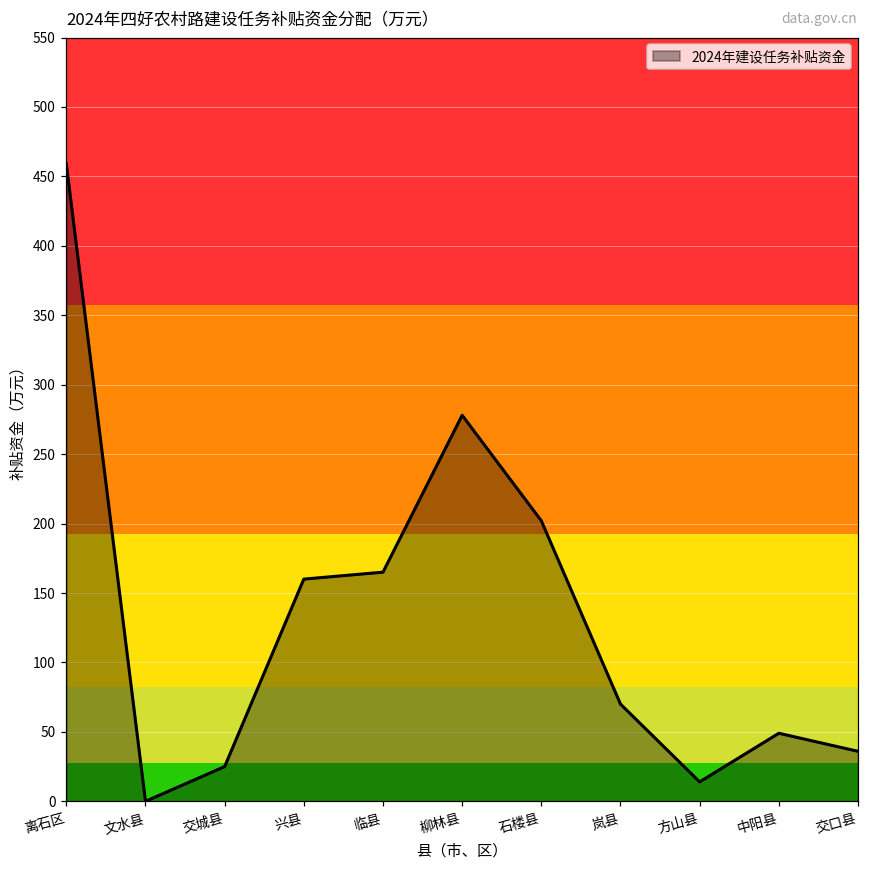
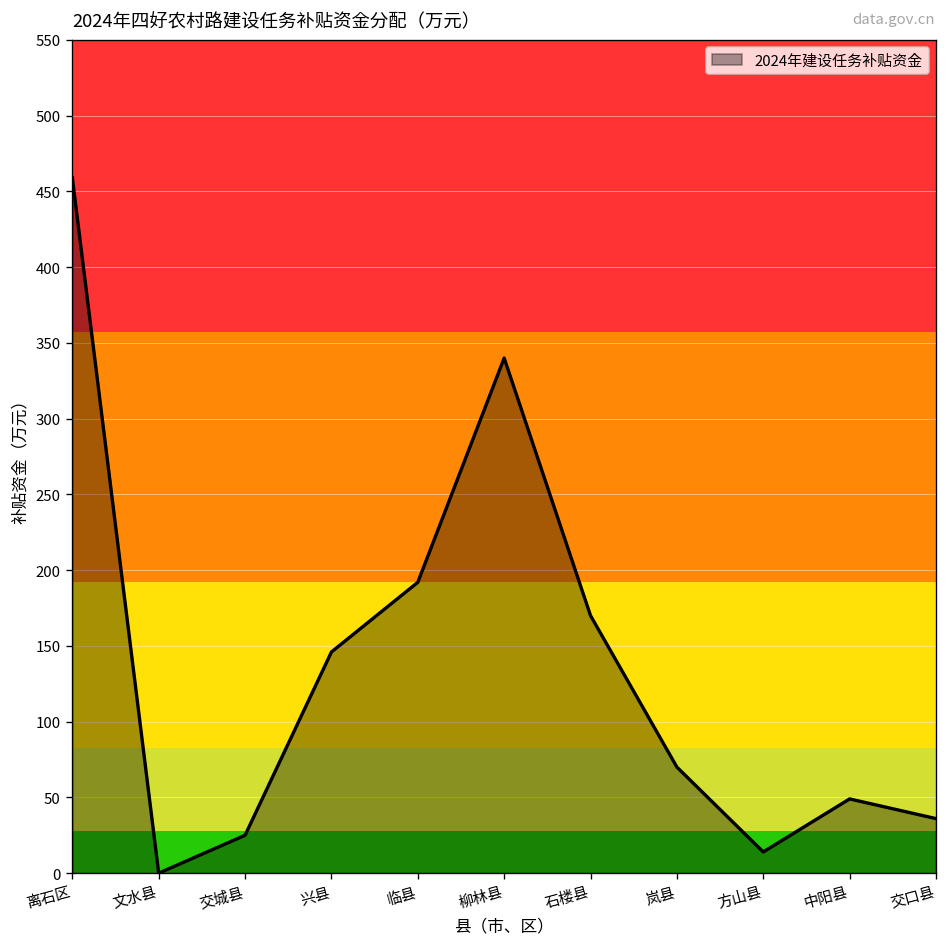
兴县: 160 -> 146
临县: 165 -> 192
柳林县: 278 -> 340
石楼县: 202 -> 170
